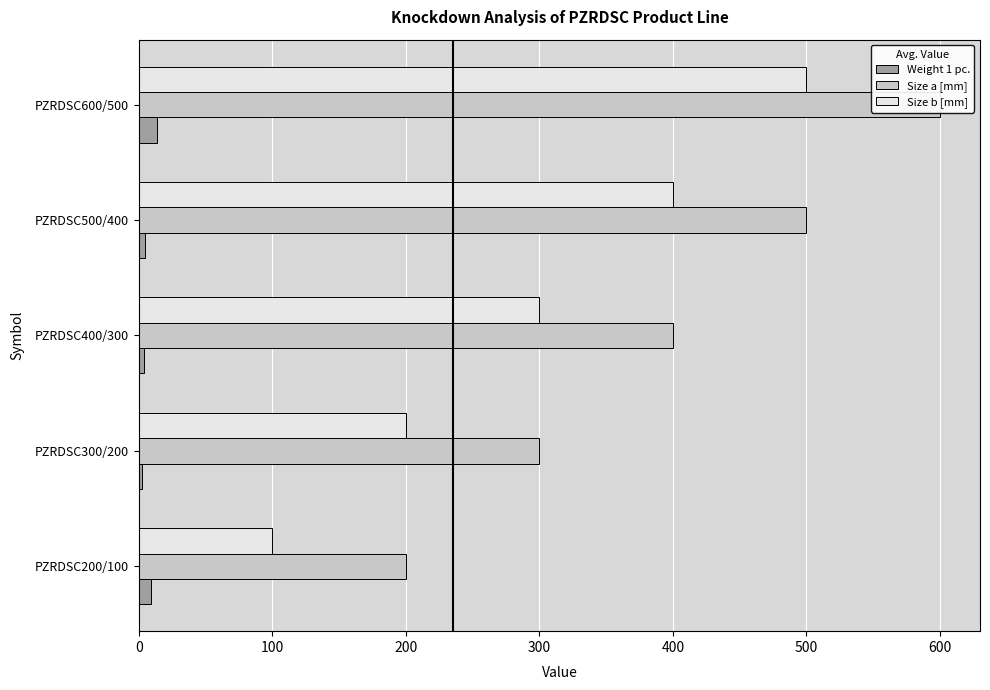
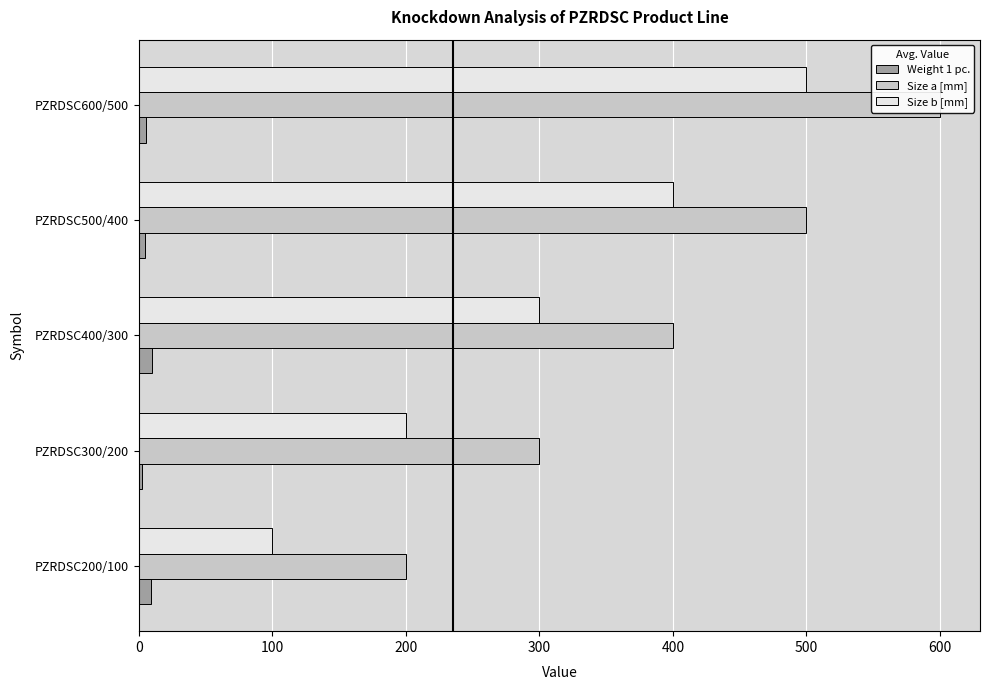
Weight 1 pc., PZRDSC600/500: 13 -> 5
Weight 1 pc., PZRDSC400/300: 3 -> 9
